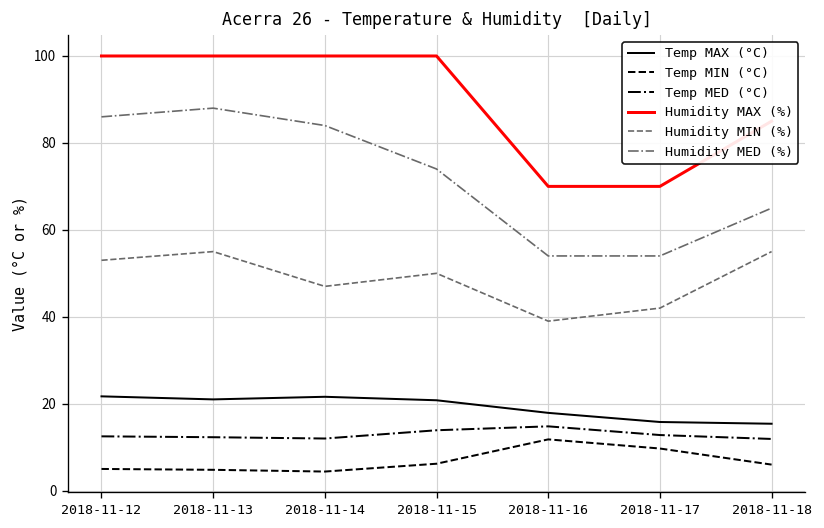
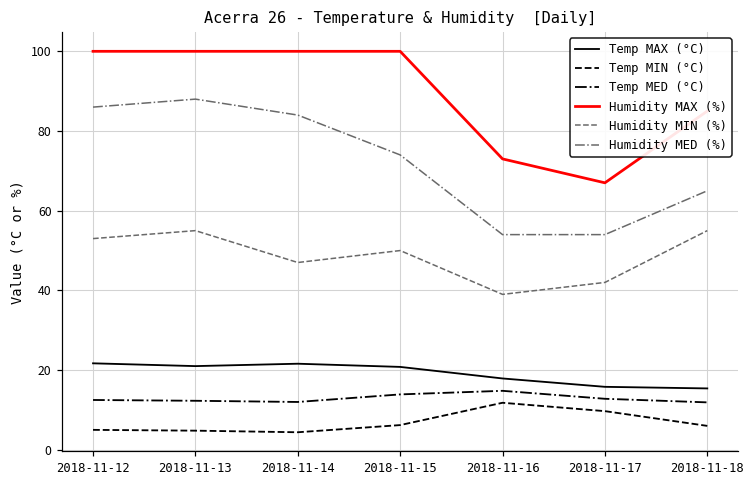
Humidity MAX (%), 2018-11-16: 70 -> 73
Humidity MAX (%), 2018-11-17: 70 -> 67
